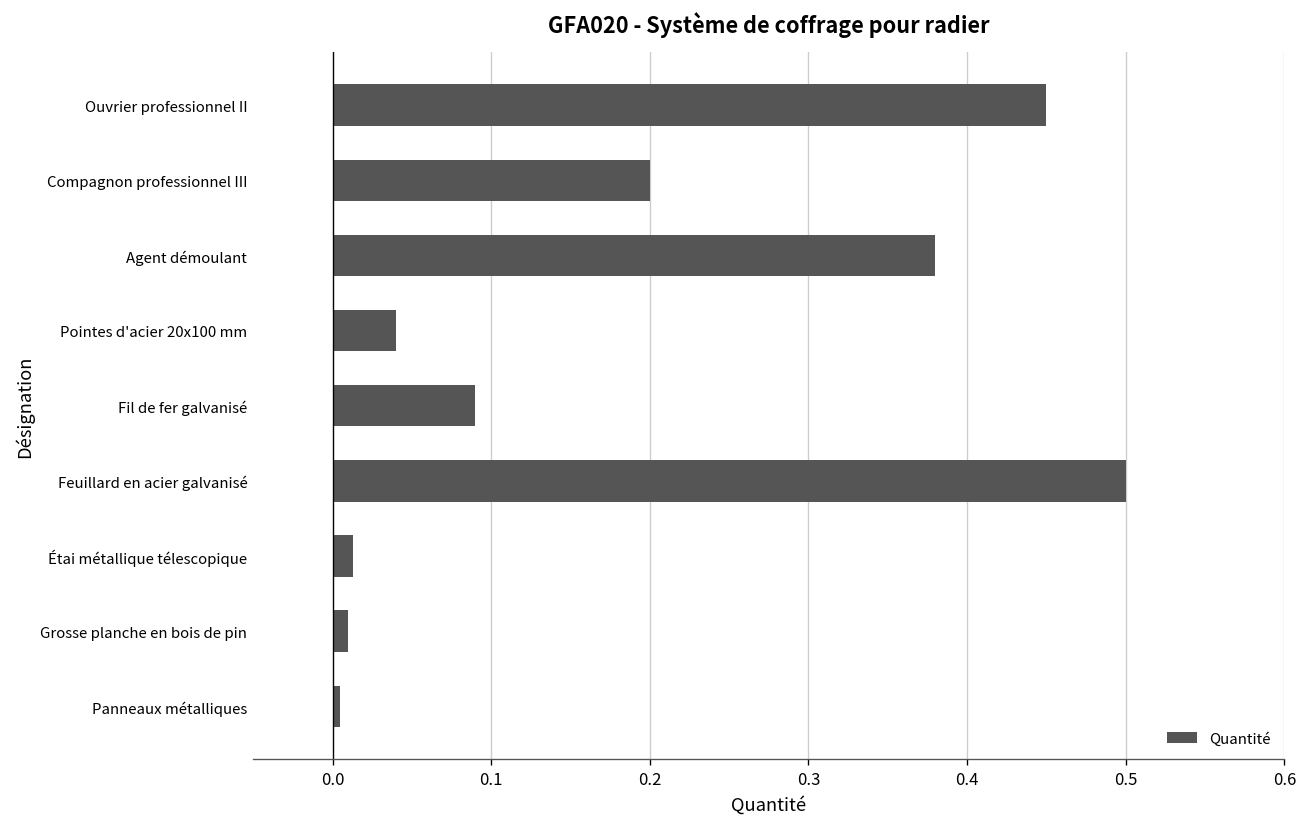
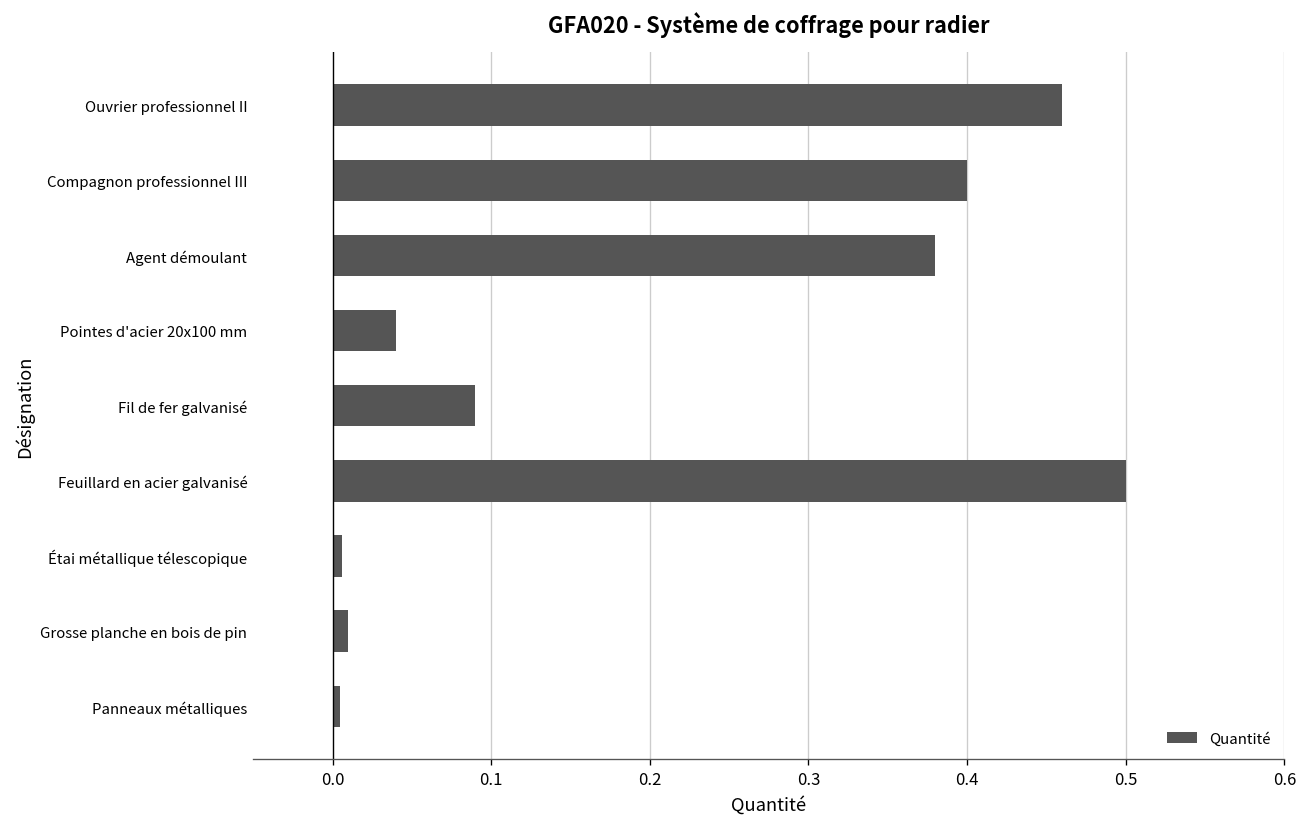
Ouvrier professionnel II: 0.45 -> 0.46
Compagnon professionnel III: 0.2 -> 0.4
Étai métallique télescopique: 0.013 -> 0.006
